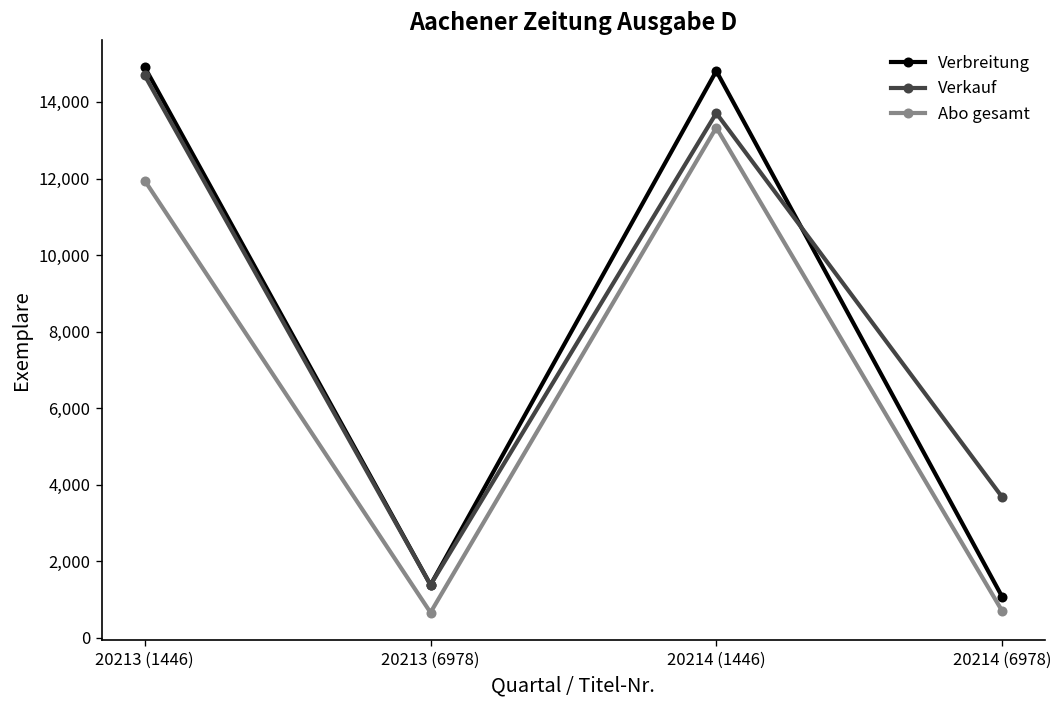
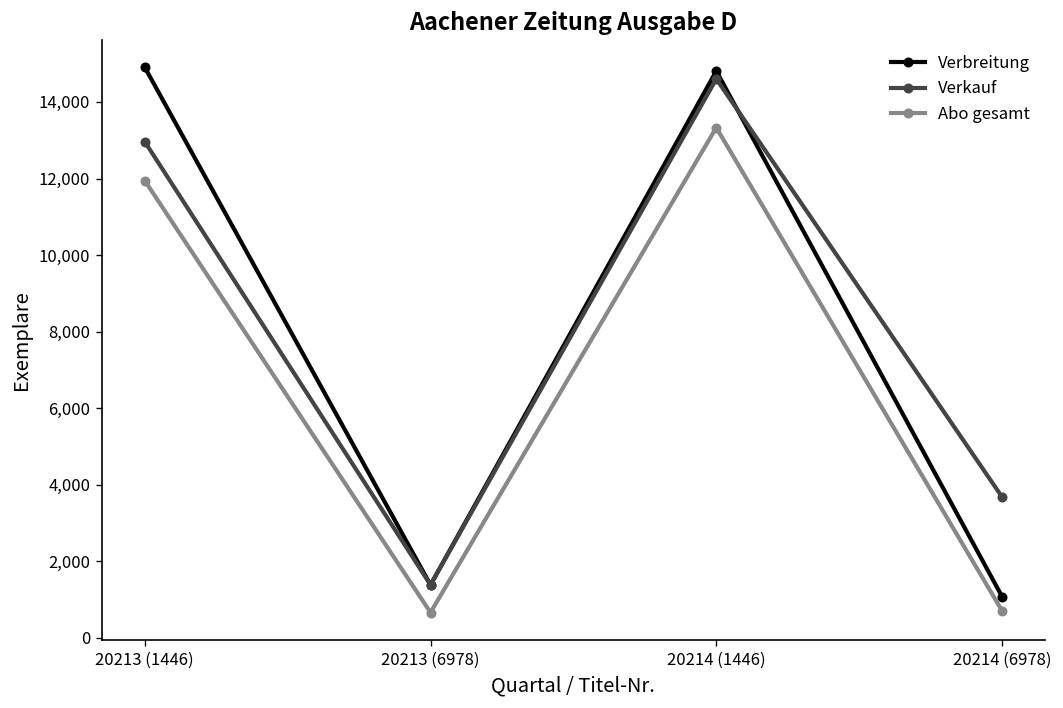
Verkauf, 20213 (1446): 14,700 -> 13,000
Verkauf, 20214 (1446): 13,700 -> 14,600
